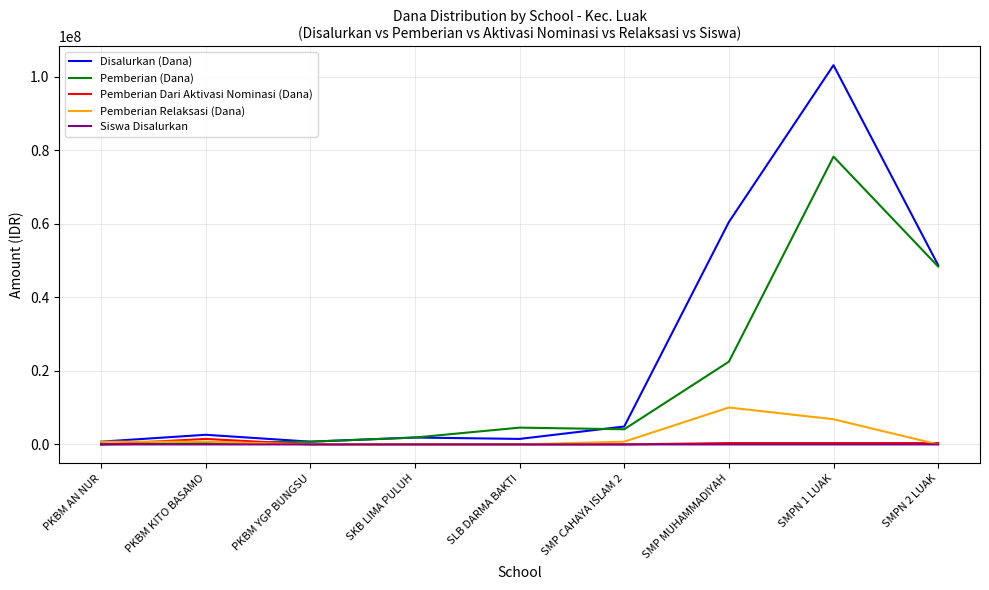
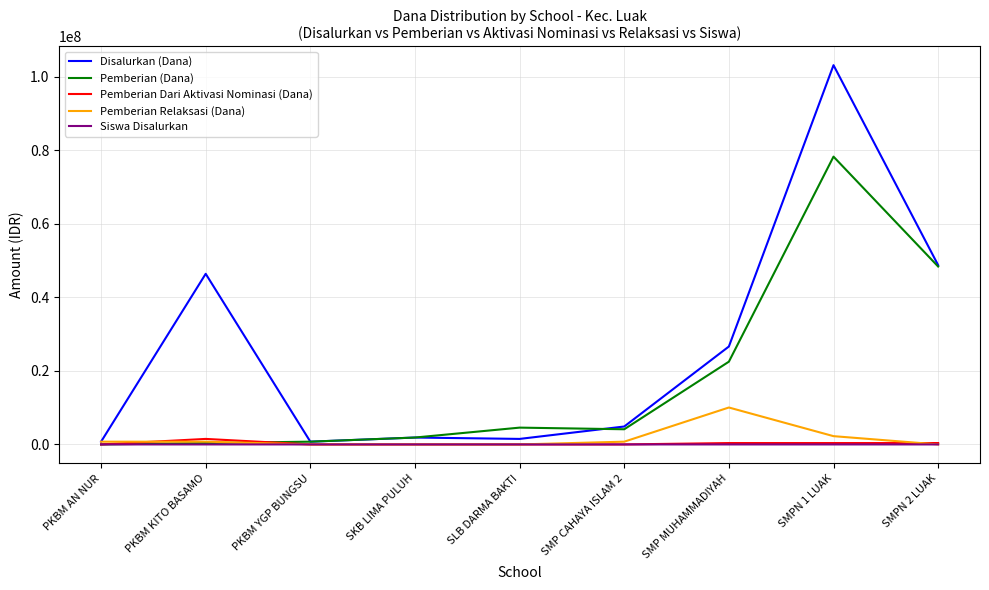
Disalurkan (Dana), PKBM KITO BASAMO: 3000000 -> 46000000
Disalurkan (Dana), SMP MUHAMMADIYAH: 60000000 -> 27000000
Pemberian Relaksasi (Dana), SMPN 1 LUAK: 7000000 -> 2000000
